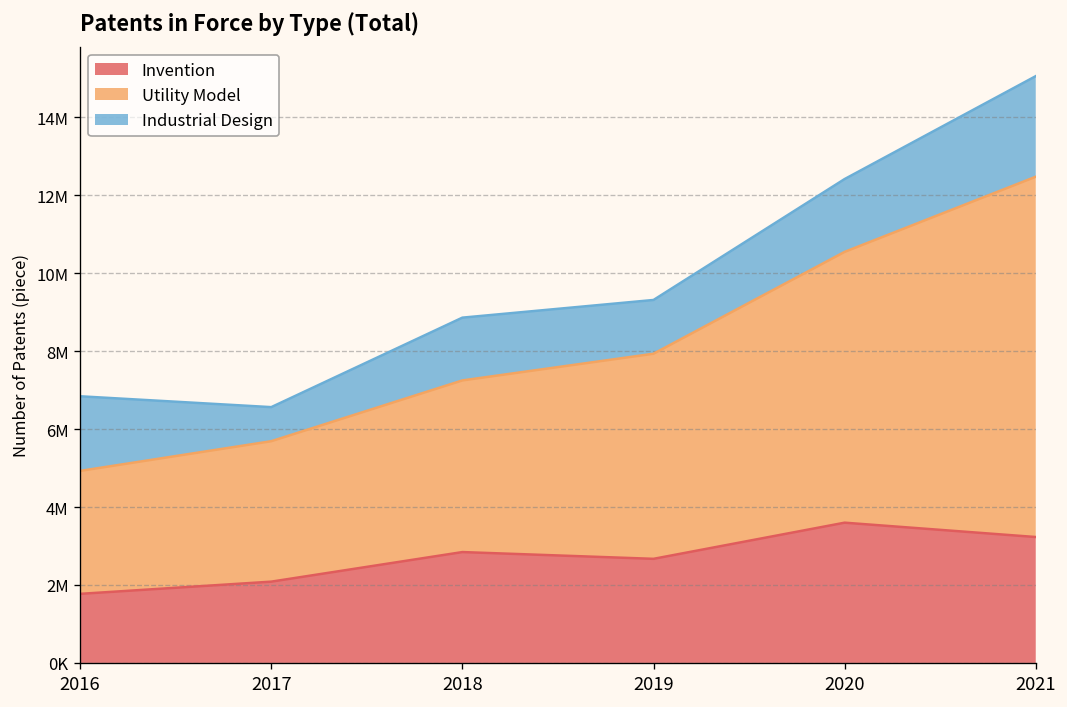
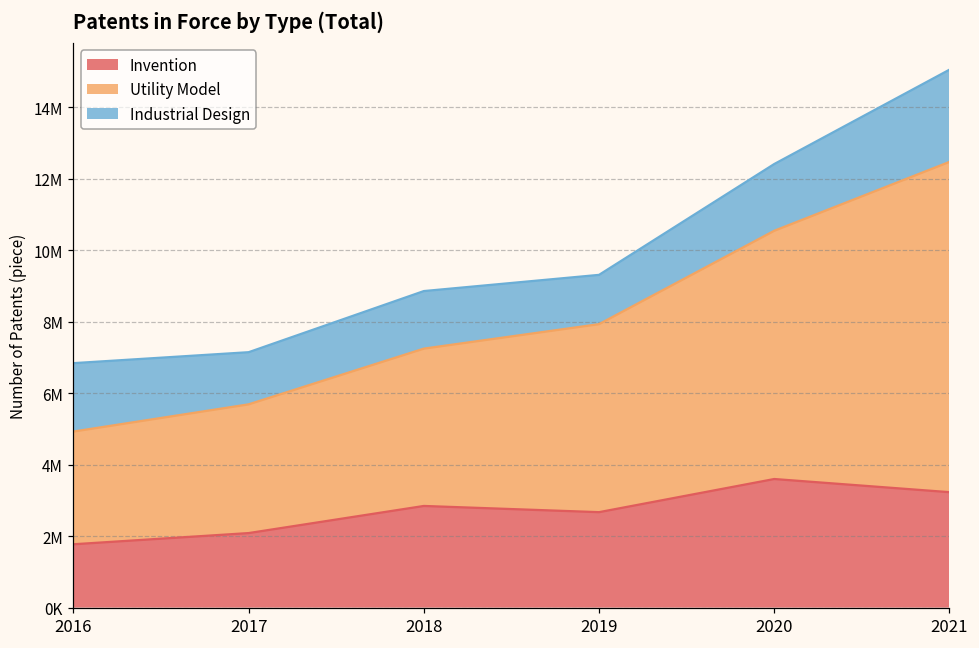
Industrial Design, 2017: 900000 -> 1500000
